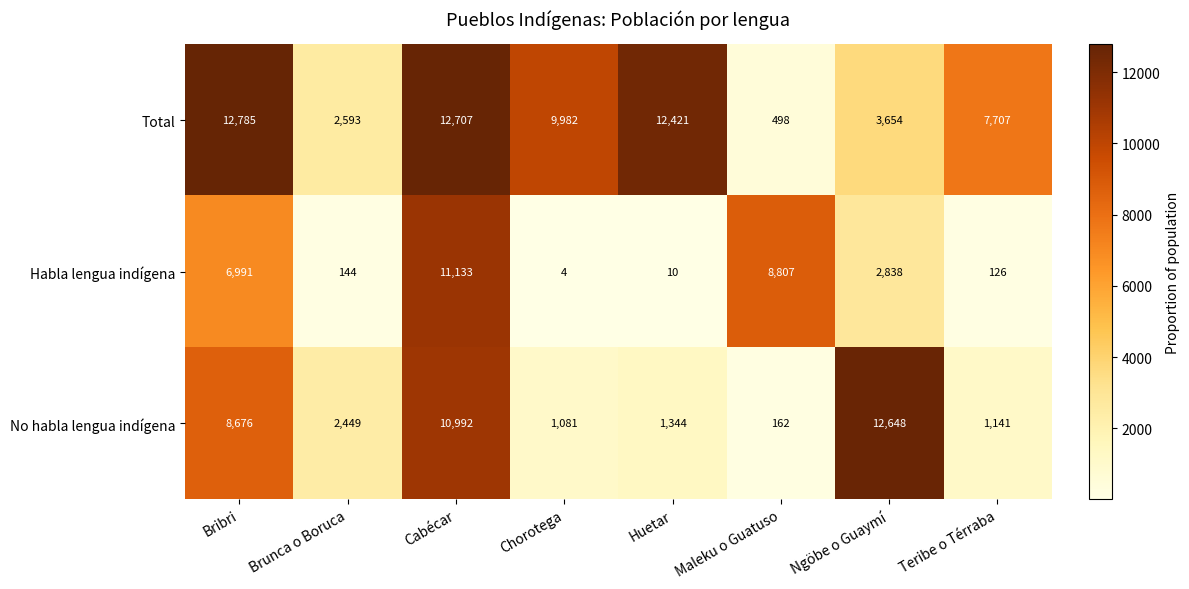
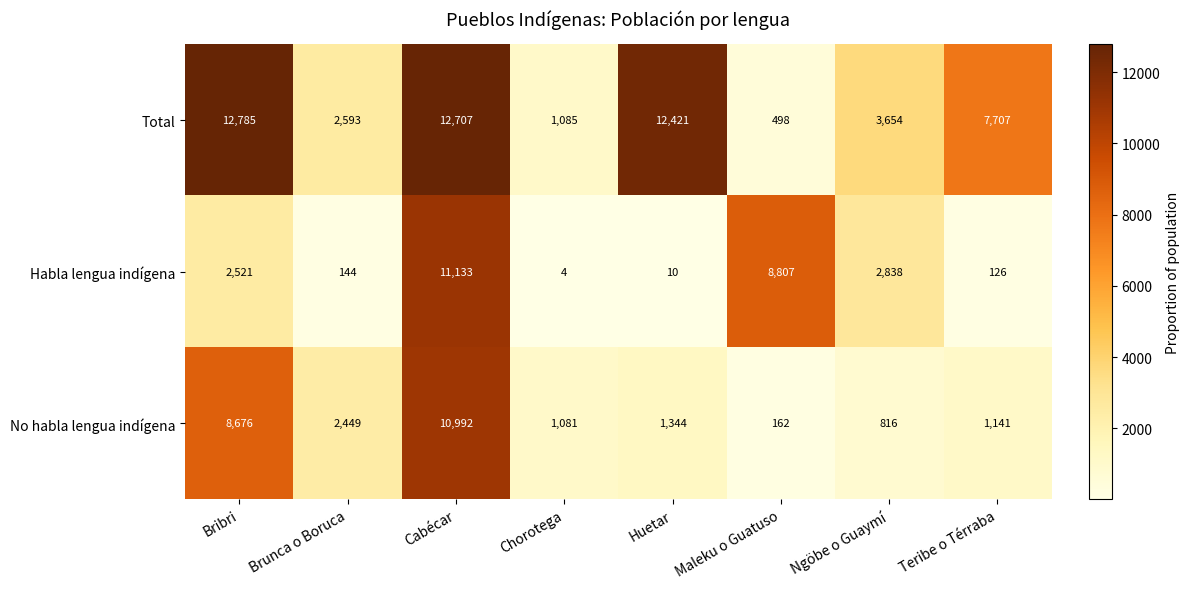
Total, Chorotega: 9,982 -> 1,085
Habla lengua indígena, Bribri: 6,991 -> 2,521
No habla lengua indígena, Ngöbe o Guaymí: 12,648 -> 816
